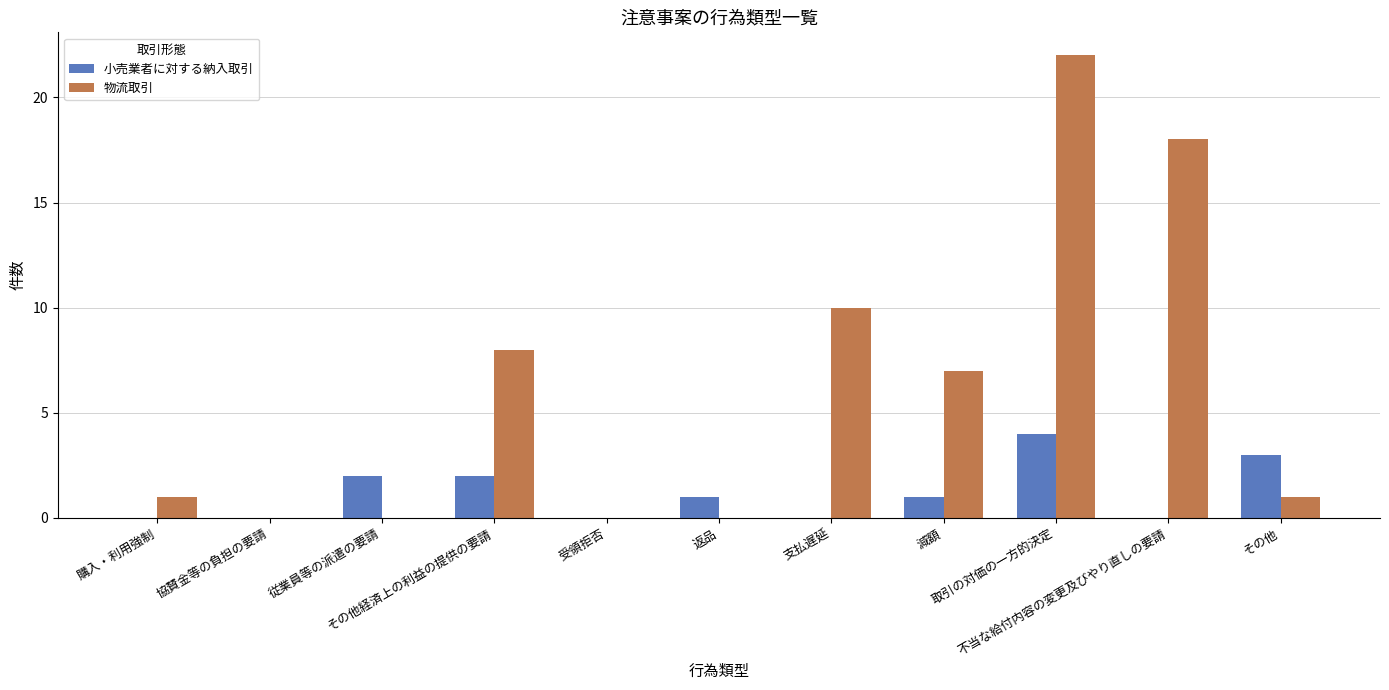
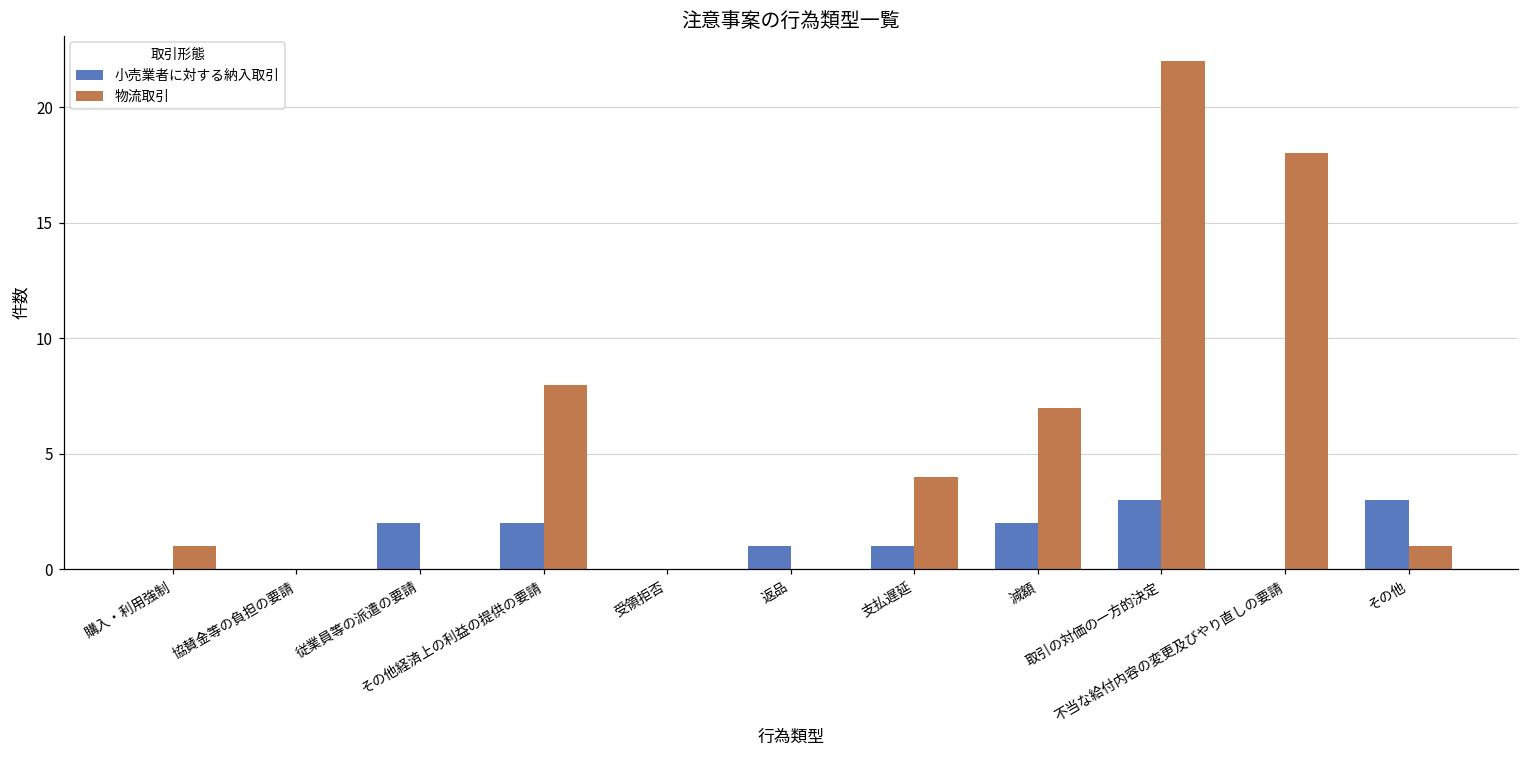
小売業者に対する納入取引, 支払遅延: 0 -> 1
物流取引, 支払遅延: 10 -> 4
小売業者に対する納入取引, 減額: 1 -> 2
小売業者に対する納入取引, 取引の対価の一方的決定: 4 -> 3
